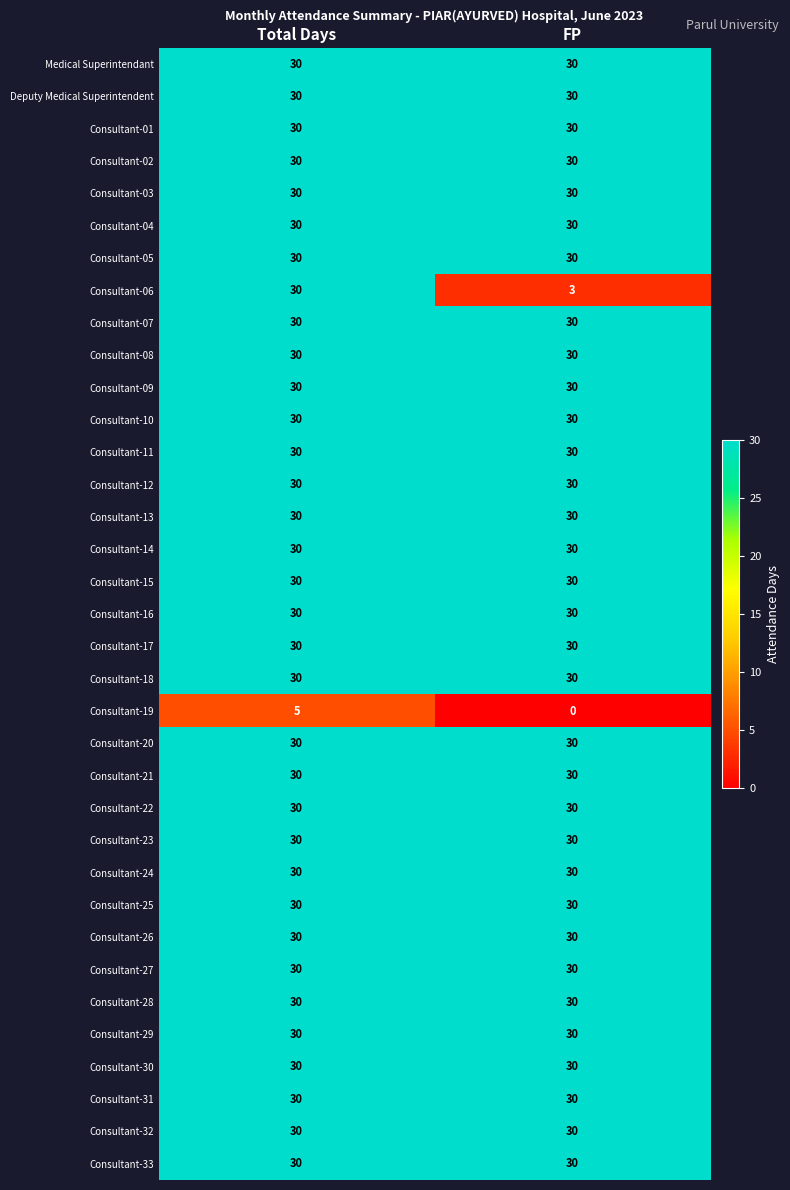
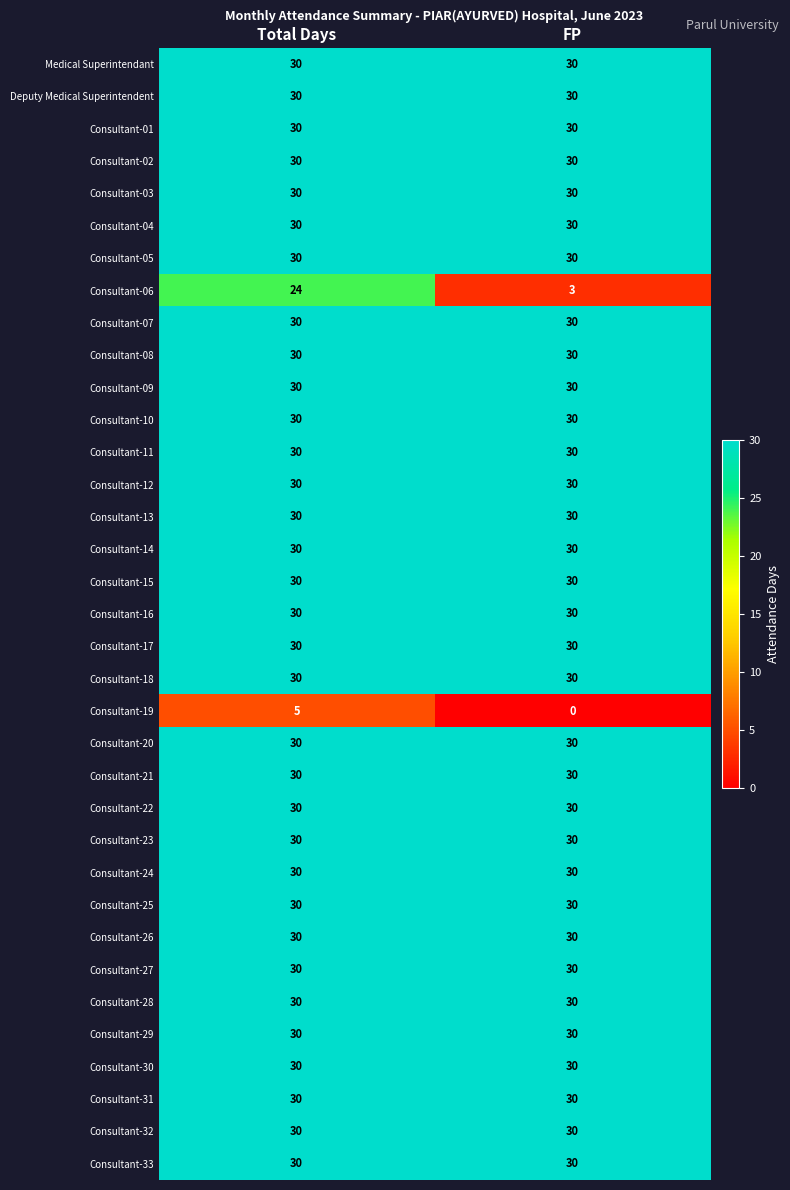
Consultant-06, Total Days: 30 -> 24
